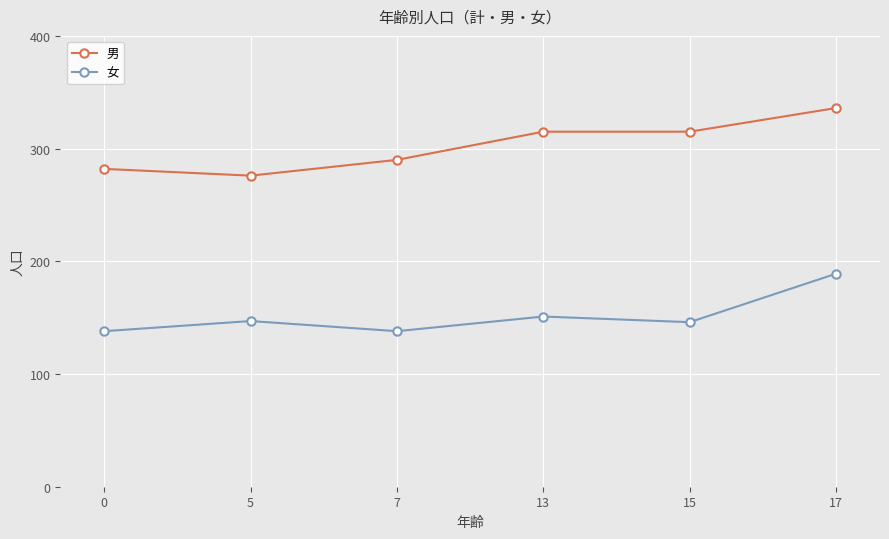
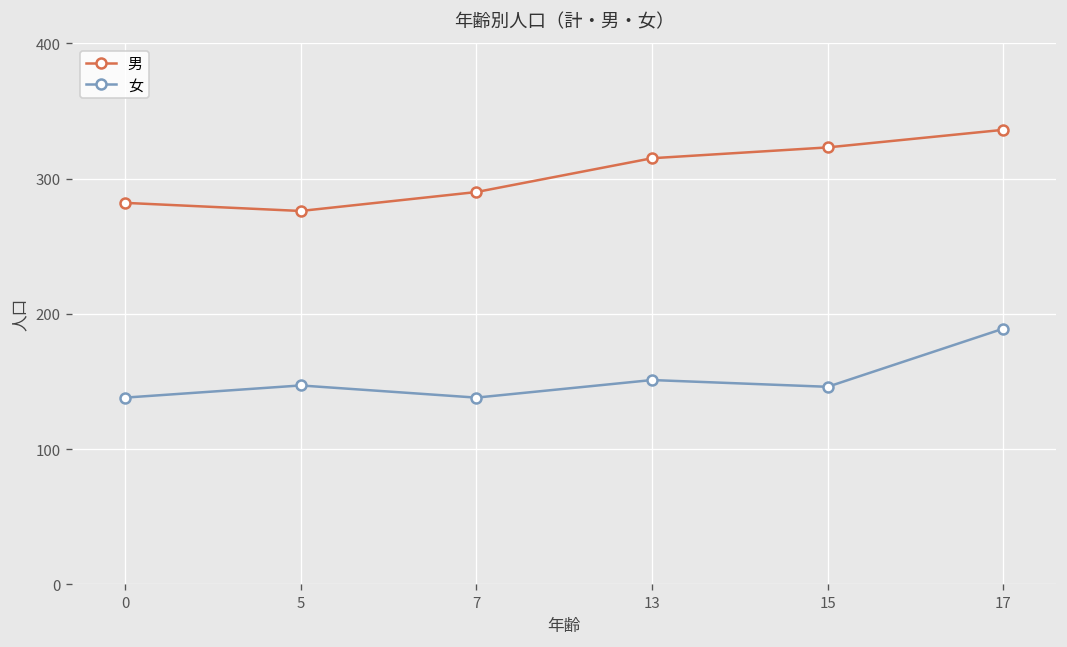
男, 15: 315 -> 323
